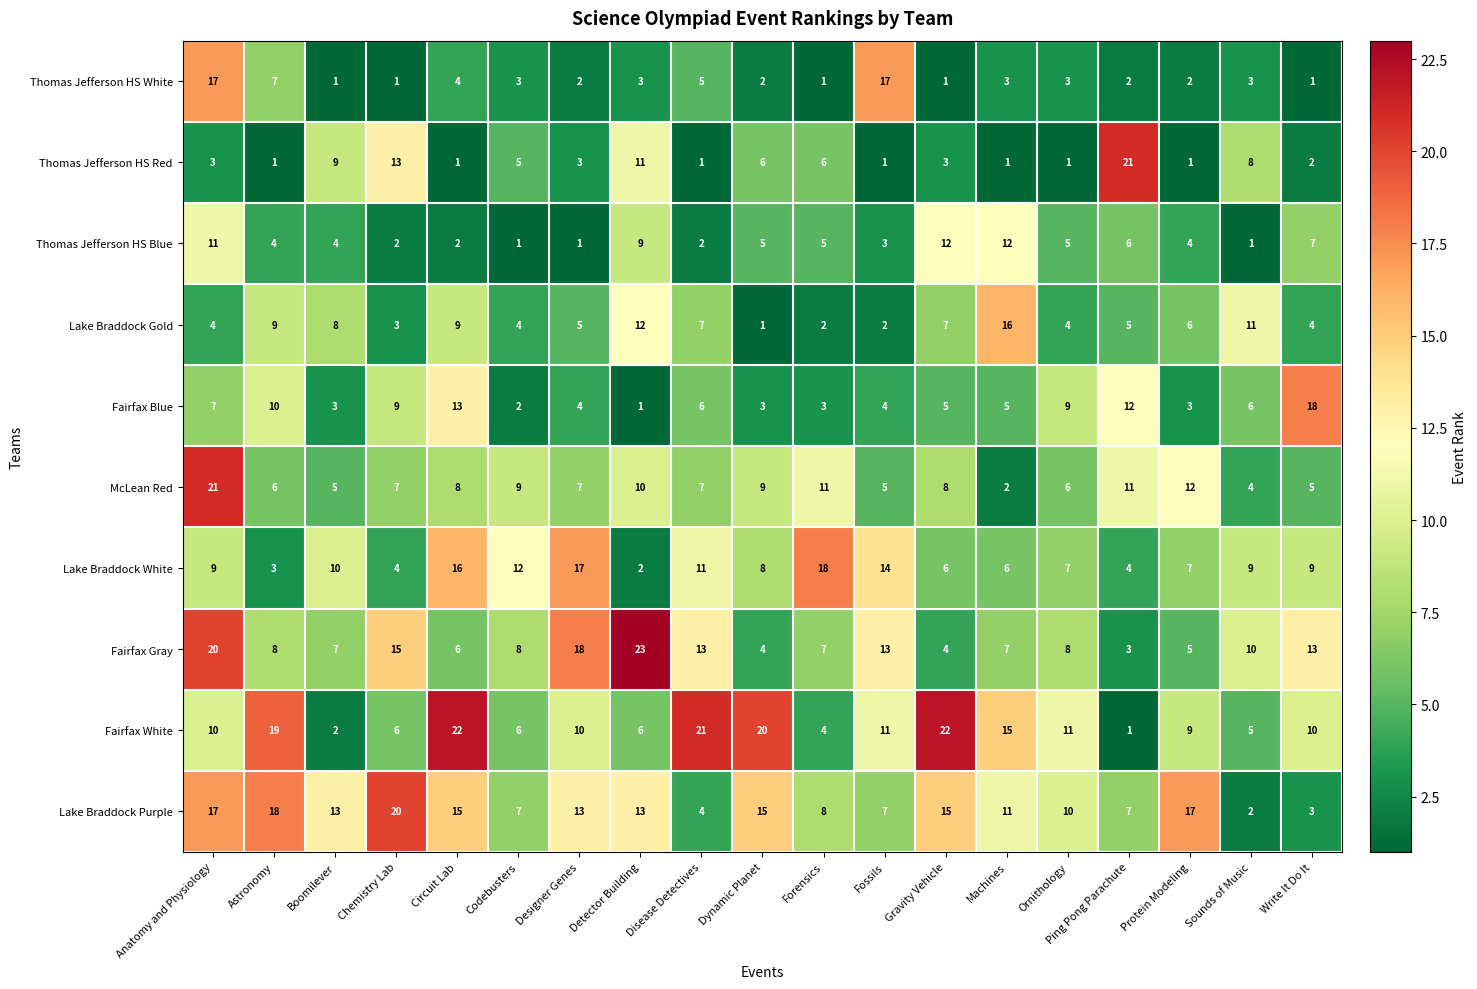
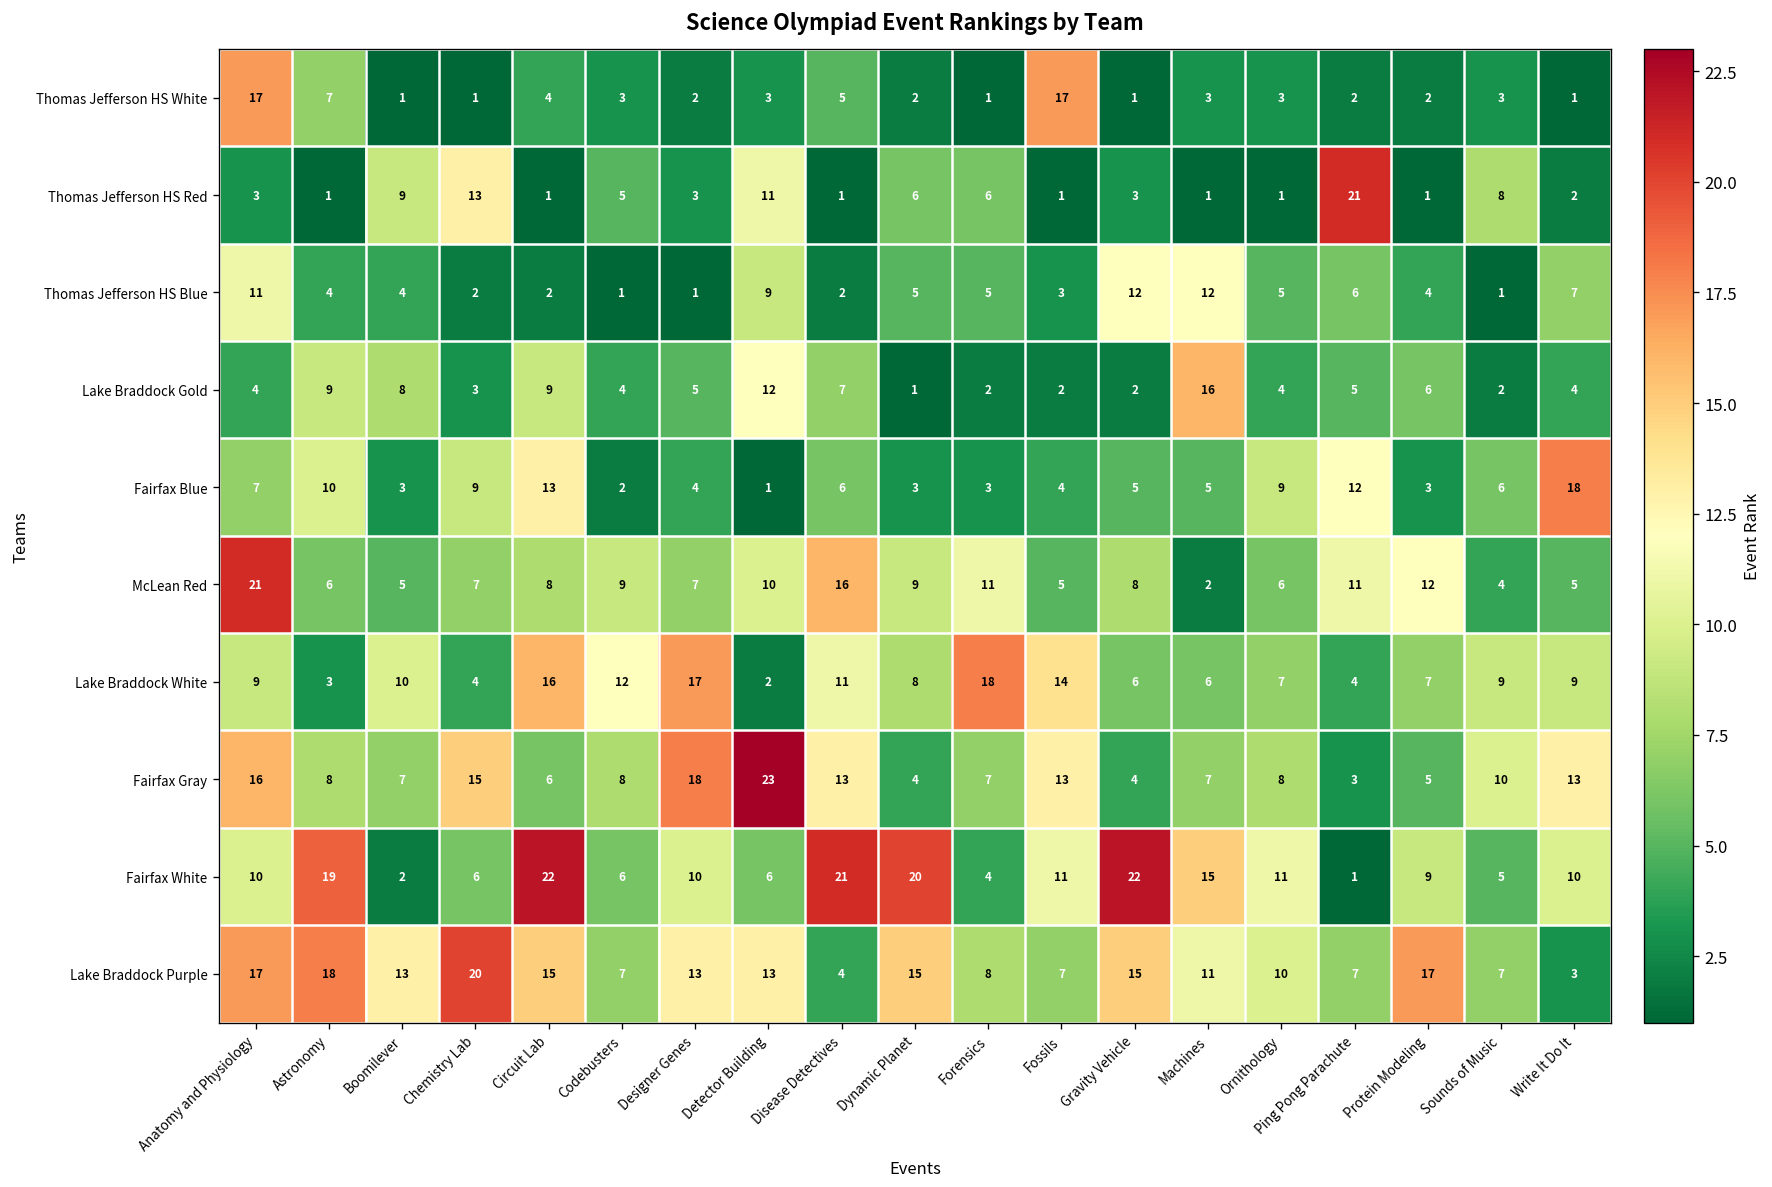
Lake Braddock Gold, Gravity Vehicle: 7 -> 2
Lake Braddock Gold, Sounds of Music: 11 -> 2
McLean Red, Disease Detectives: 7 -> 16
Fairfax Gray, Anatomy and Physiology: 20 -> 16
Lake Braddock Purple, Sounds of Music: 2 -> 7
